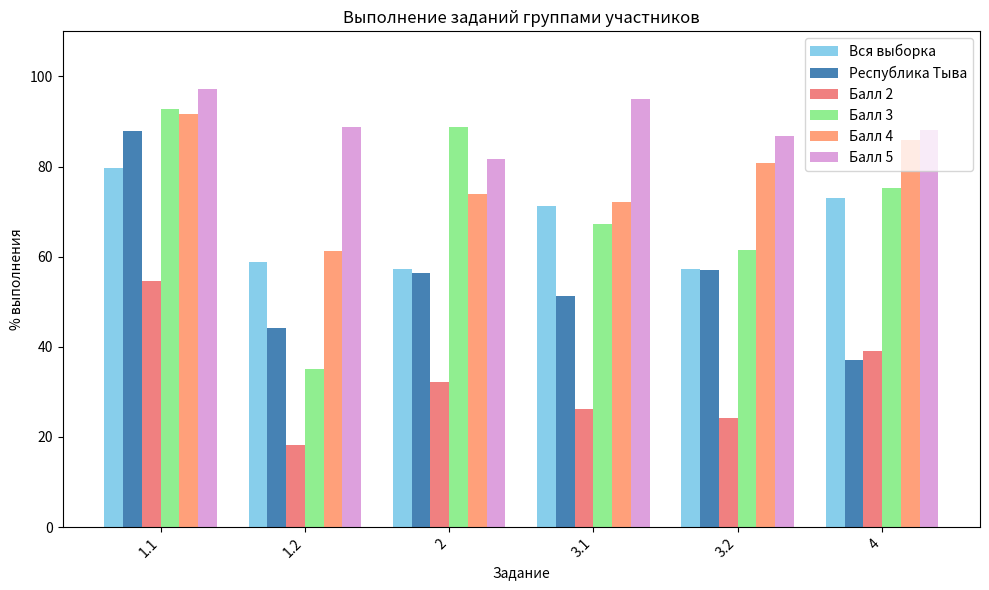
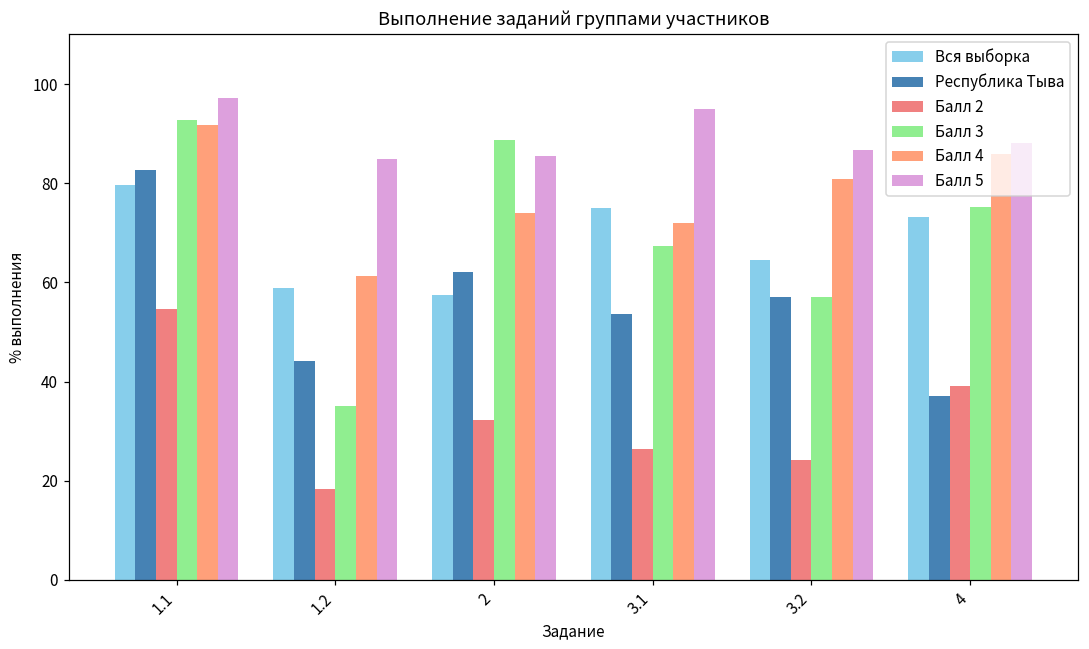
Республика Тыва, 1.1: 88 -> 83
Балл 5, 1.2: 89 -> 85
Республика Тыва, 2: 56 -> 62
Балл 5, 2: 82 -> 85
Вся выборка, 3.1: 71 -> 75
Республика Тыва, 3.1: 51 -> 54
Вся выборка, 3.2: 57 -> 64
Балл 3, 3.2: 61 -> 57
